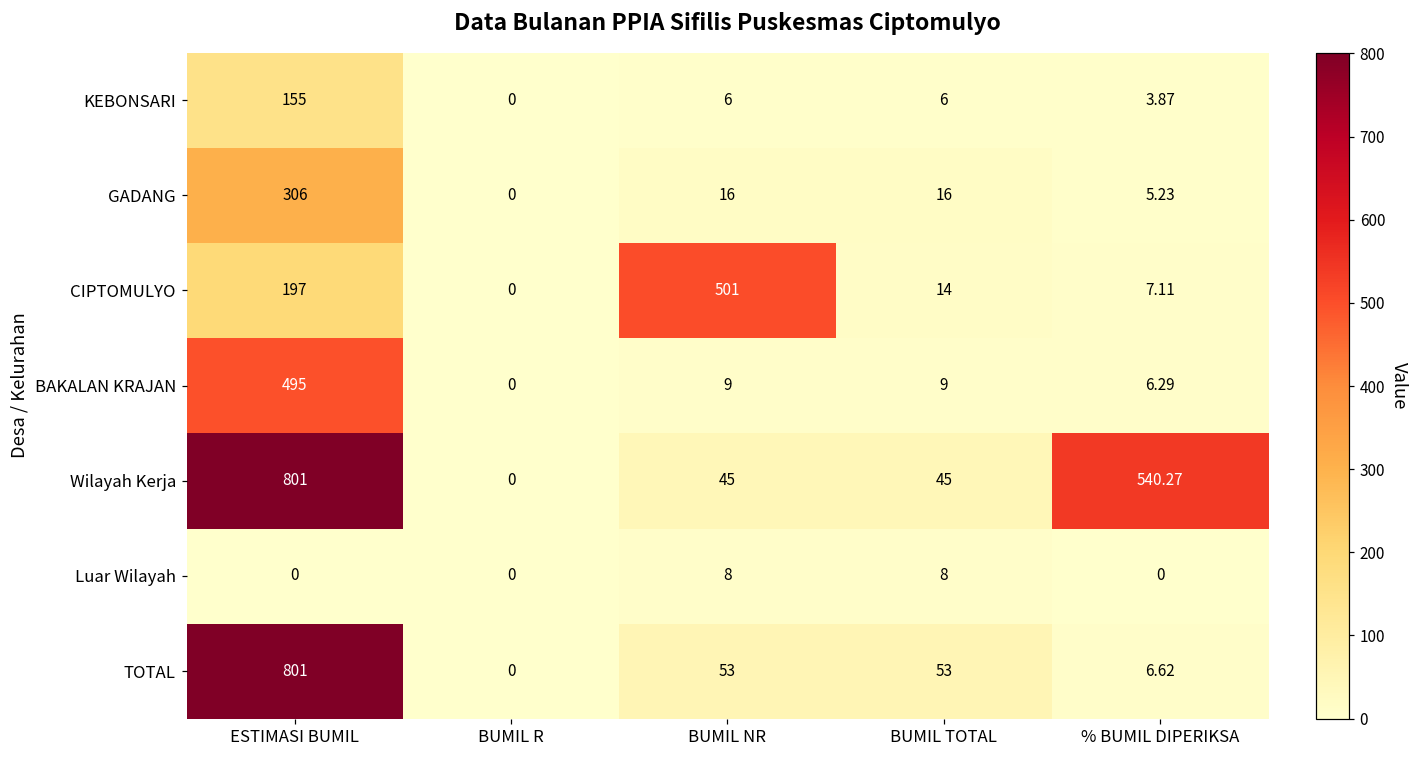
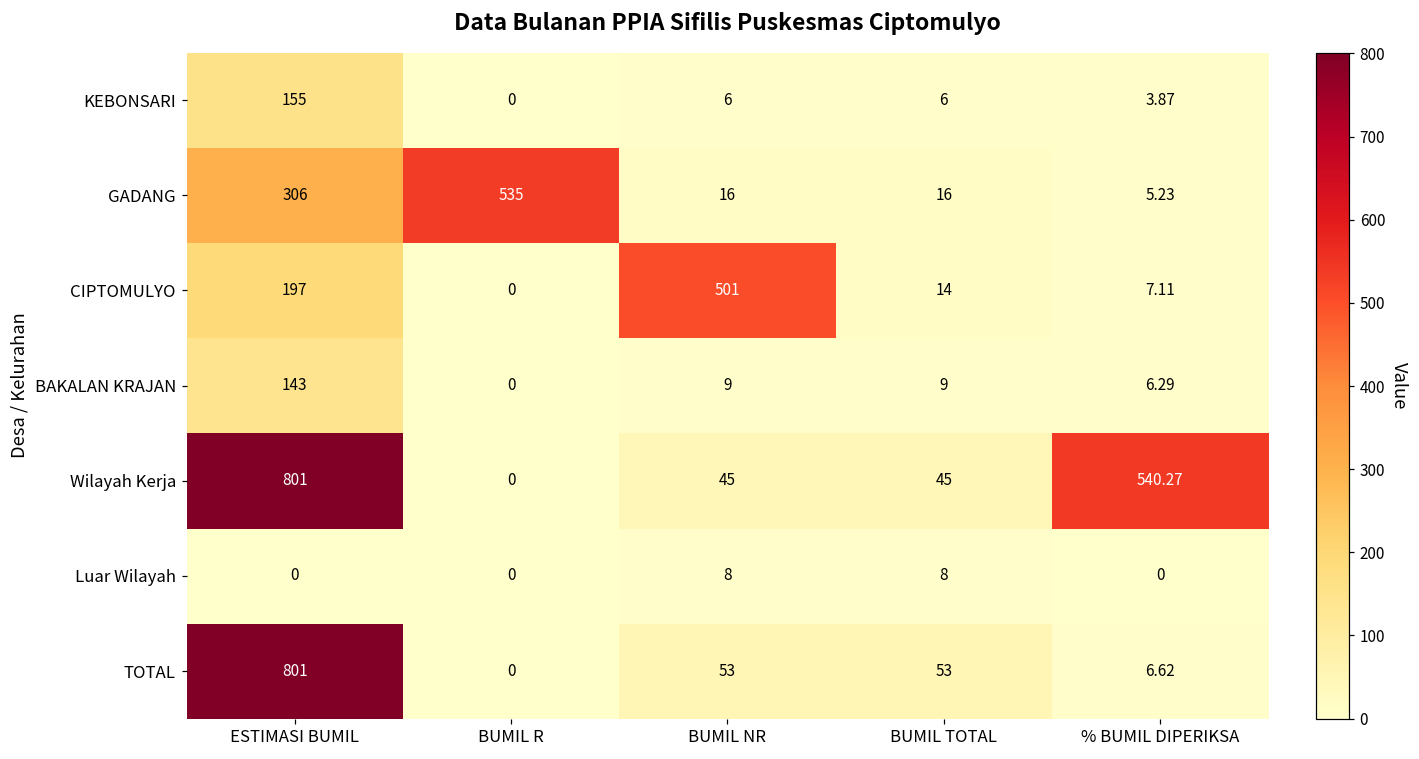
GADANG, BUMIL R: 0 -> 535
BAKALAN KRAJAN, ESTIMASI BUMIL: 495 -> 143
